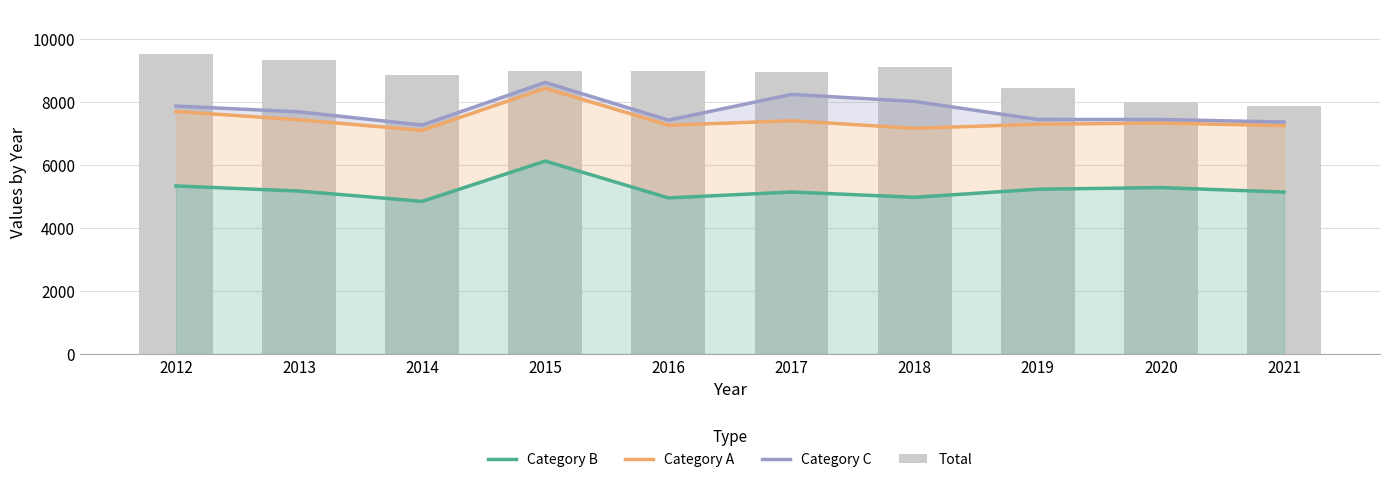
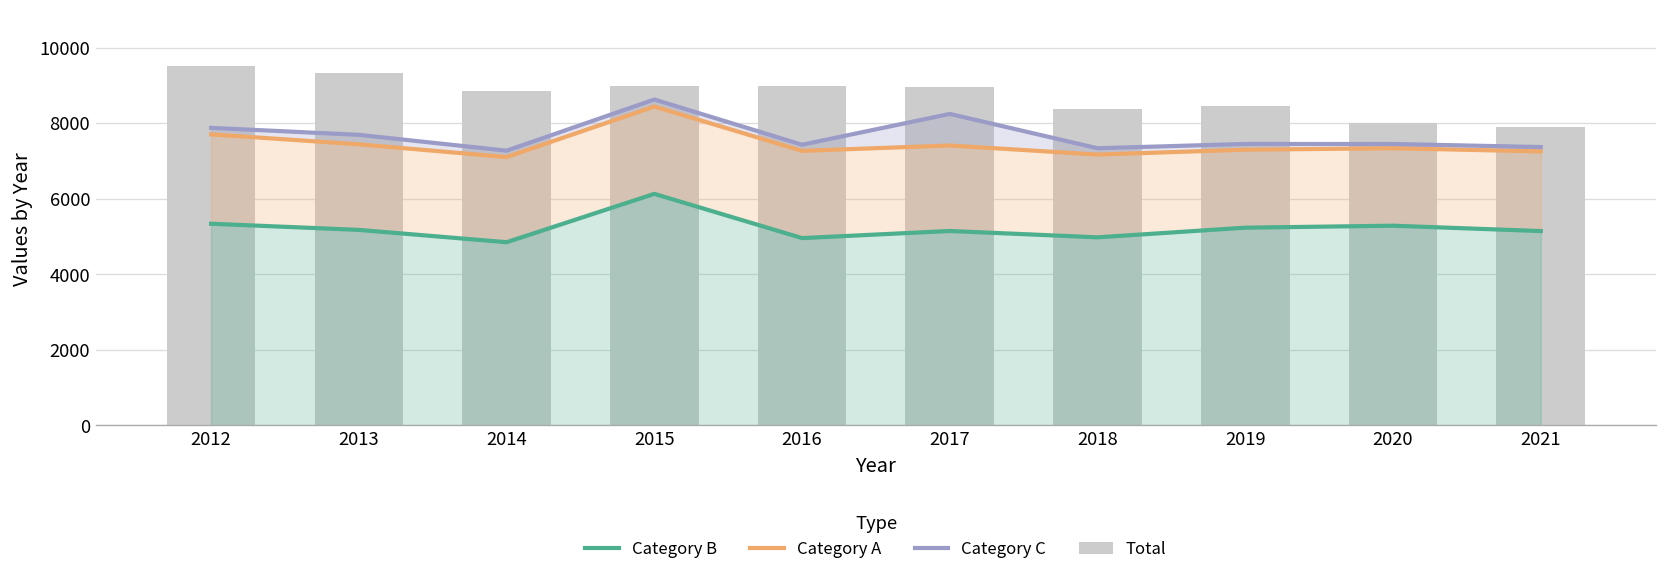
Category C, 2018: 900 -> 200
Total, 2018: 9100 -> 8400
